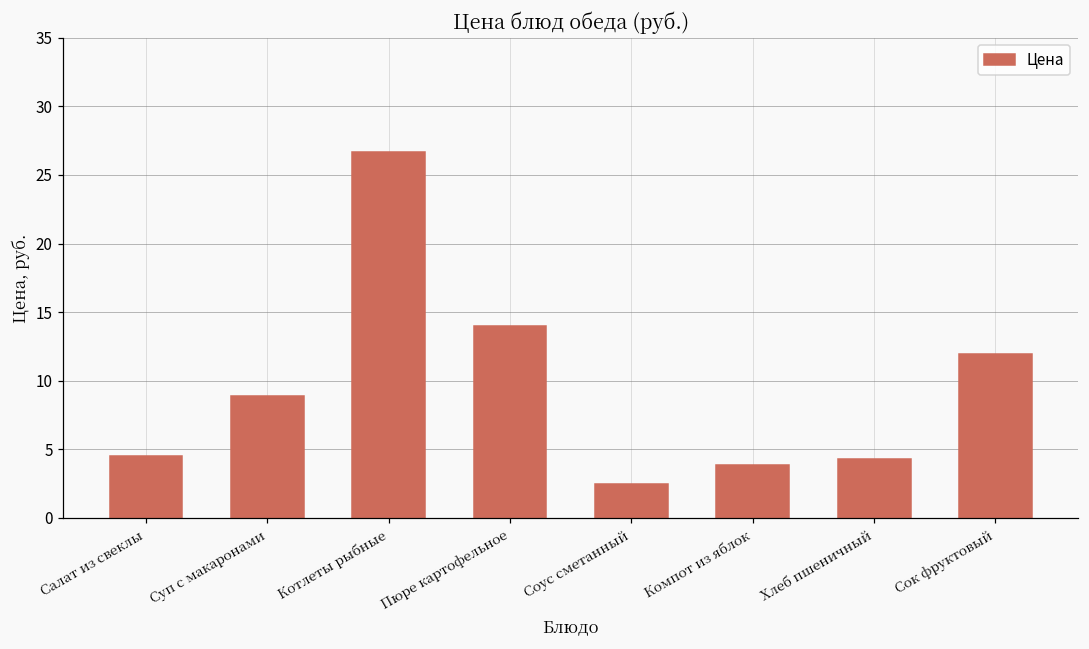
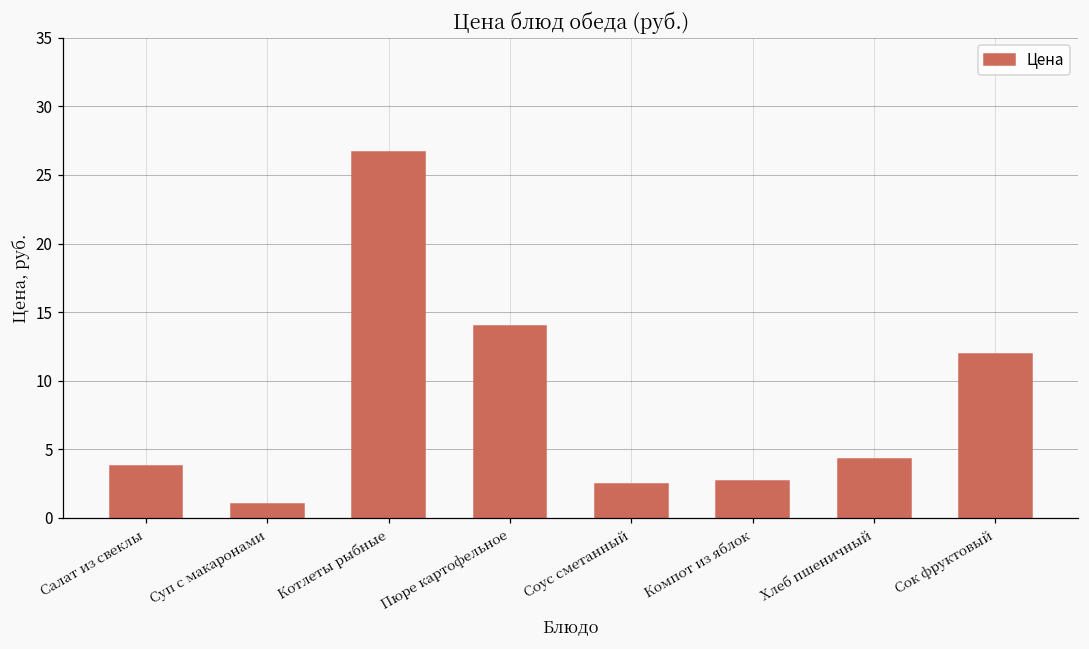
Салат из свеклы: 4.5 -> 3.8
Суп с макаронами: 8.9 -> 1.0
Компот из яблок: 3.9 -> 2.7
